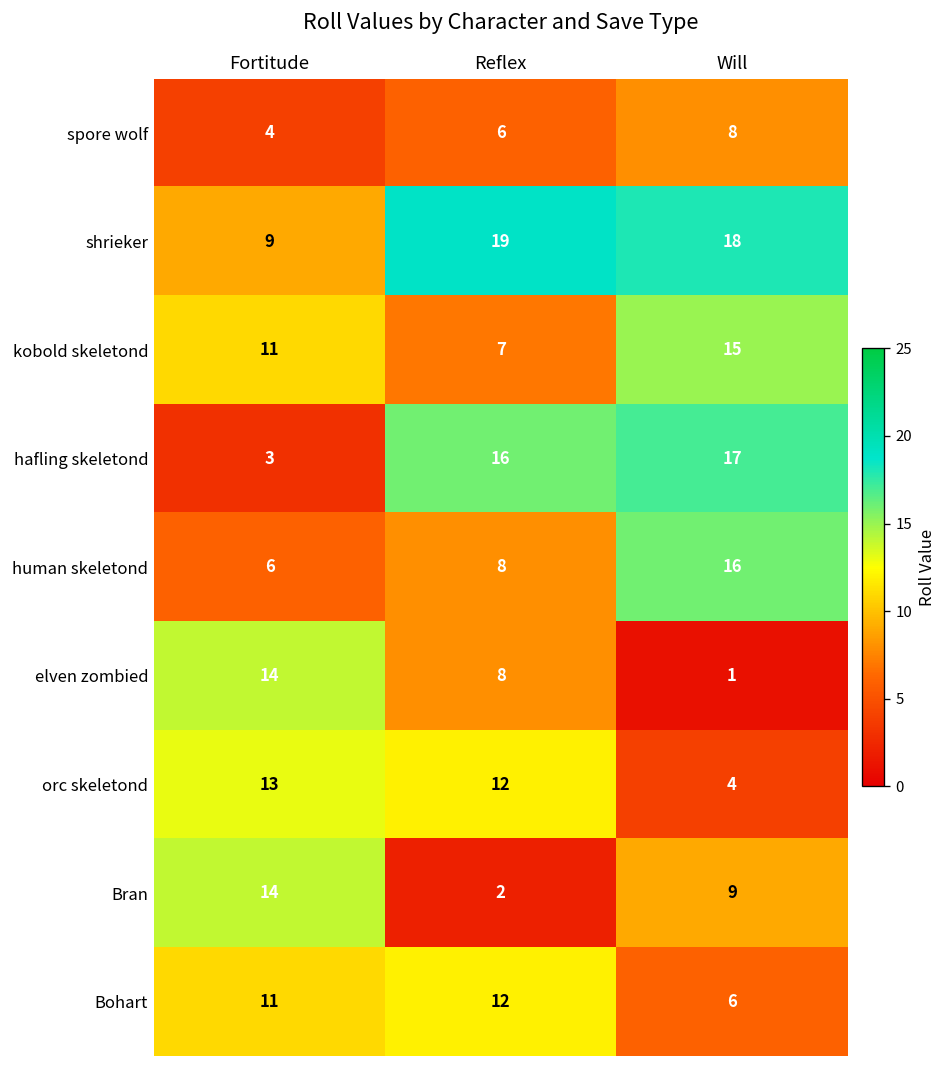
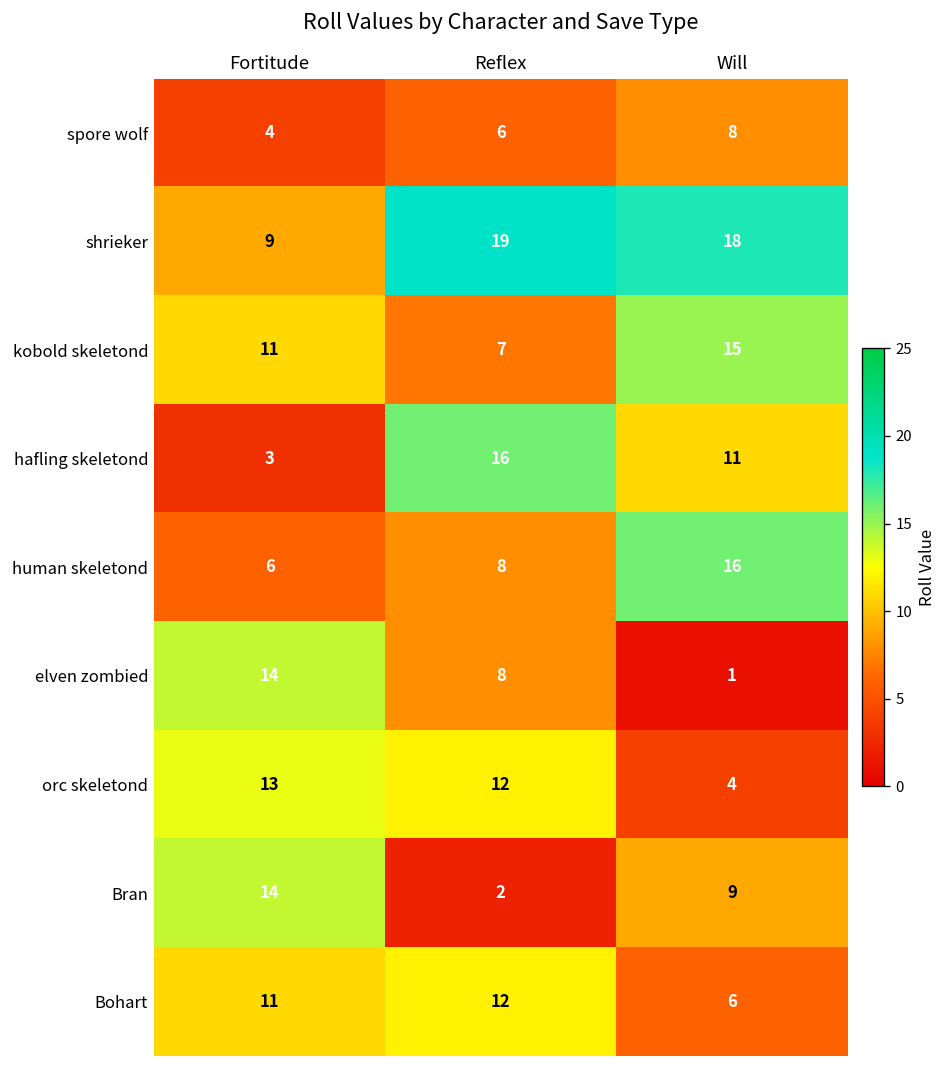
hafling skeletond, Will: 17 -> 11
